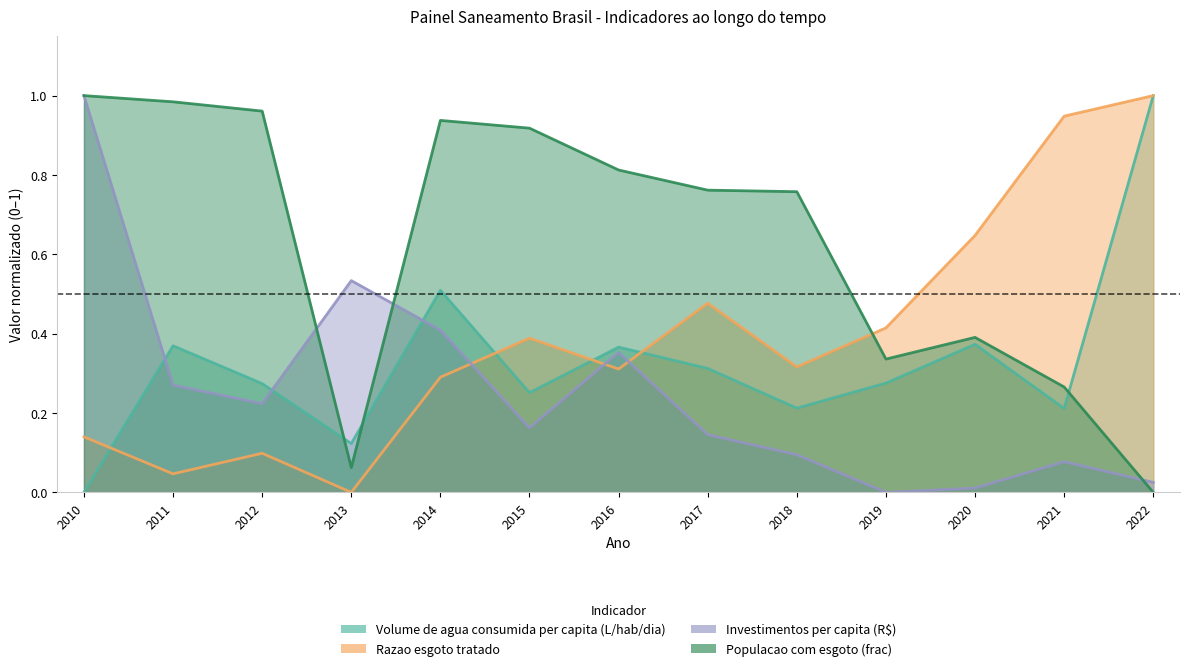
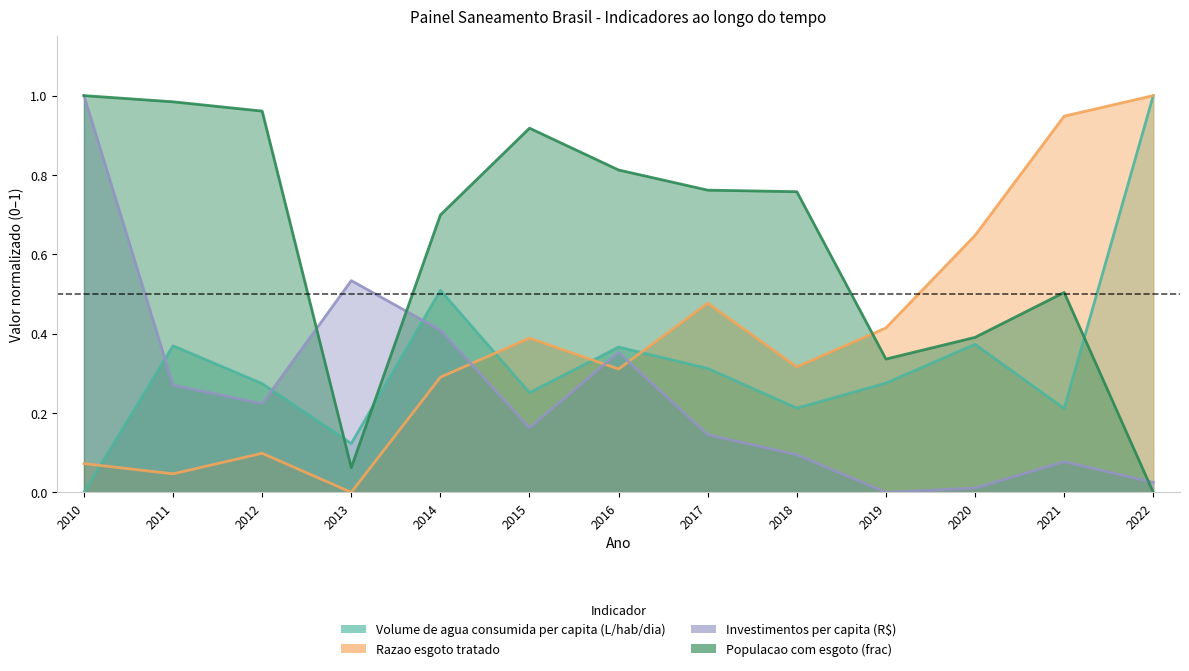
Razao esgoto tratado, 2010: 0.14 -> 0.07
Populacao com esgoto (frac), 2014: 0.94 -> 0.70
Populacao com esgoto (frac), 2021: 0.27 -> 0.50
